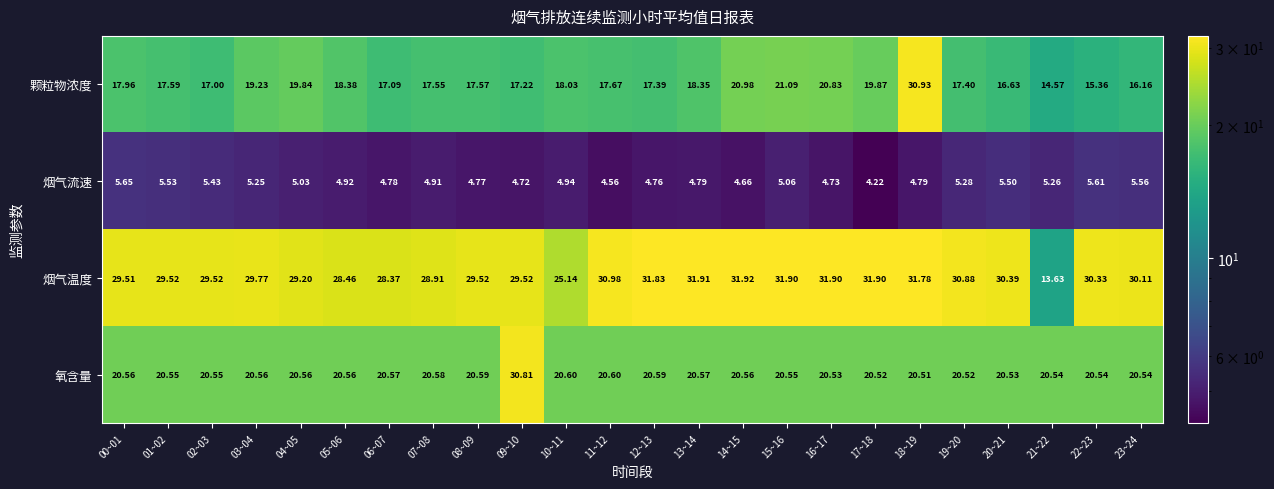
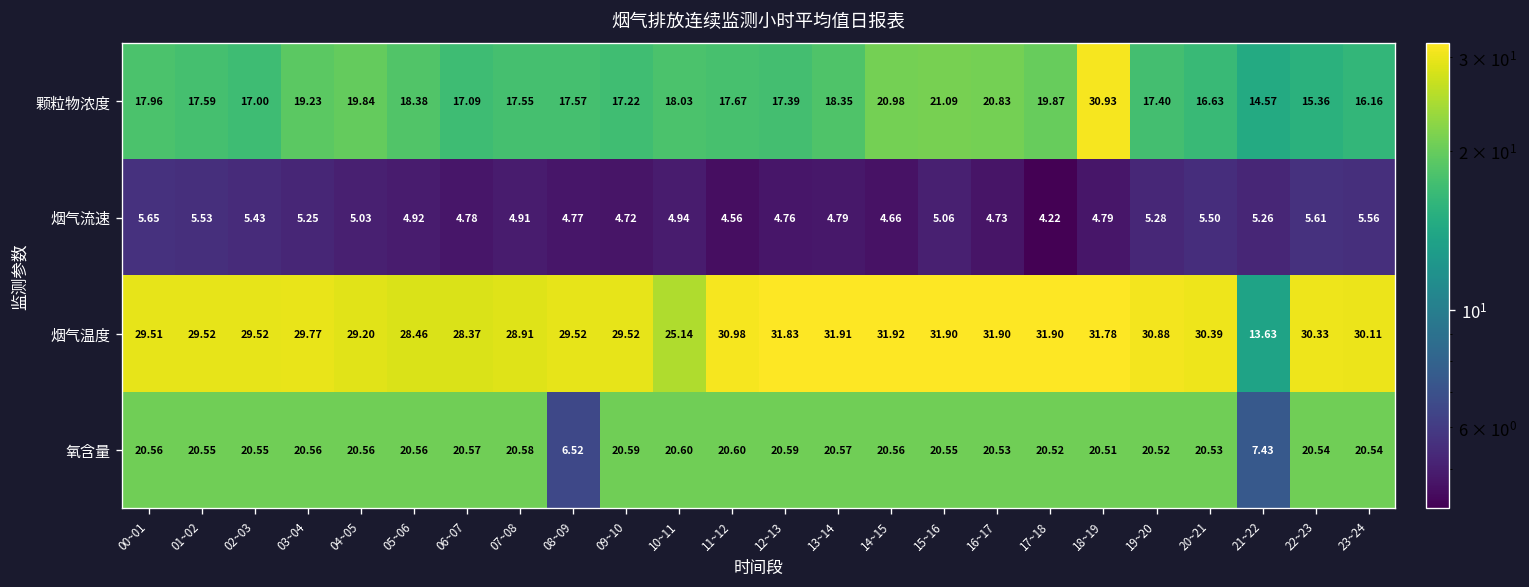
氧含量, 08~09: 20.59 -> 6.52
氧含量, 09~10: 30.81 -> 20.59
氧含量, 21~22: 20.54 -> 7.43
